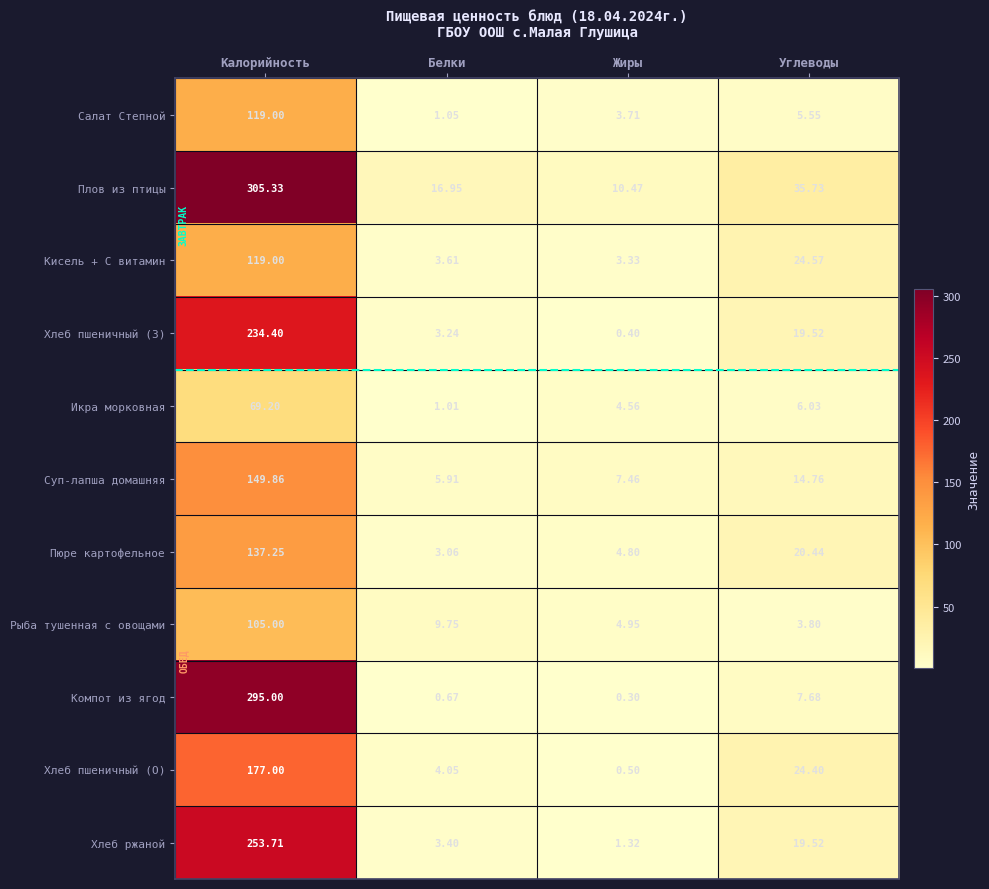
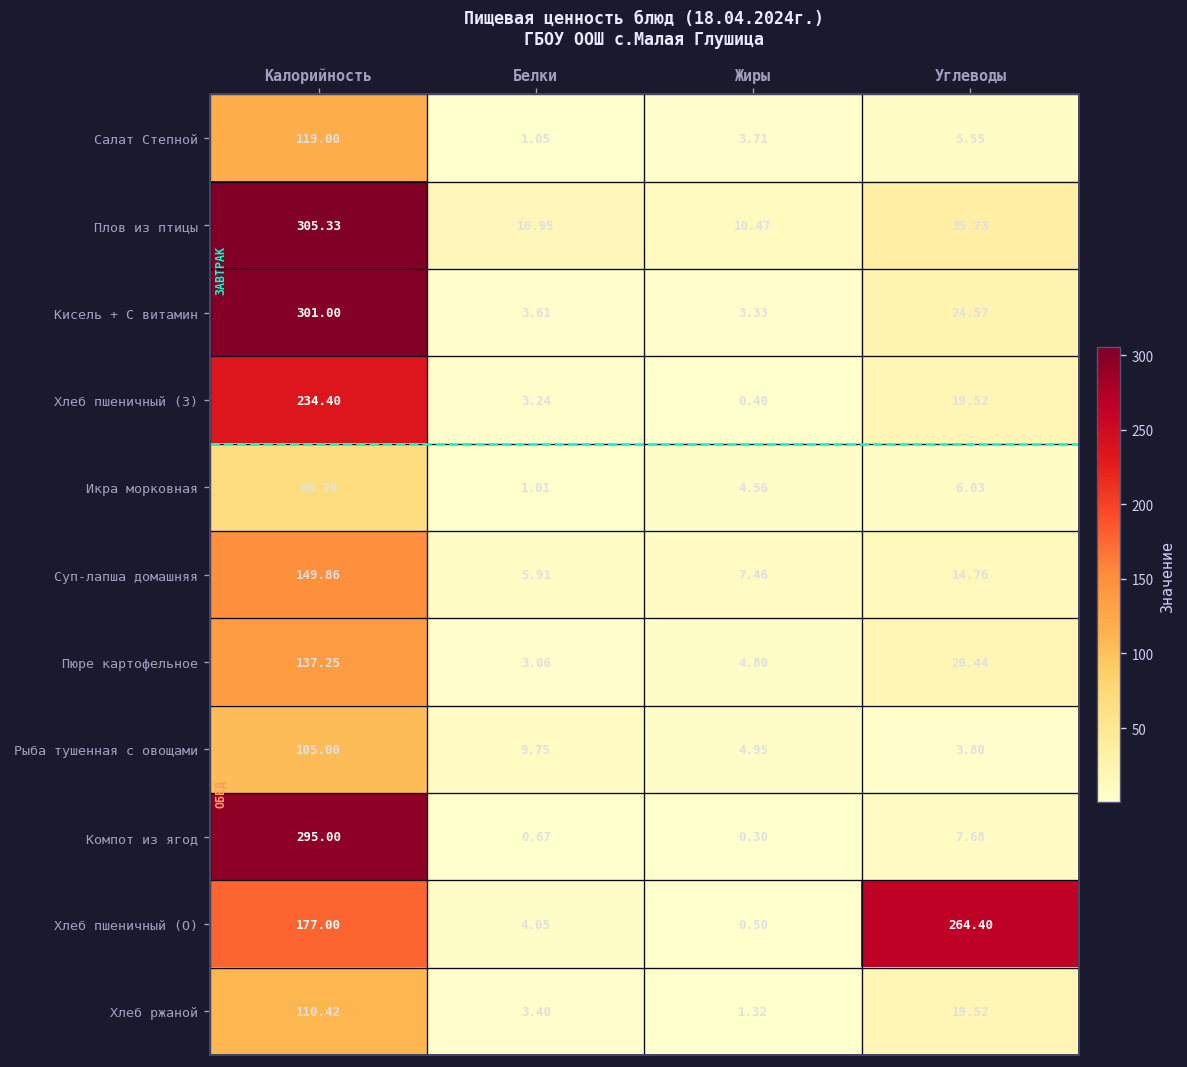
Кисель + С витамин, Калорийность: 119.00 -> 301.00
Хлеб пшеничный (О), Углеводы: 24.40 -> 264.40
Хлеб ржаной, Калорийность: 253.71 -> 110.42
